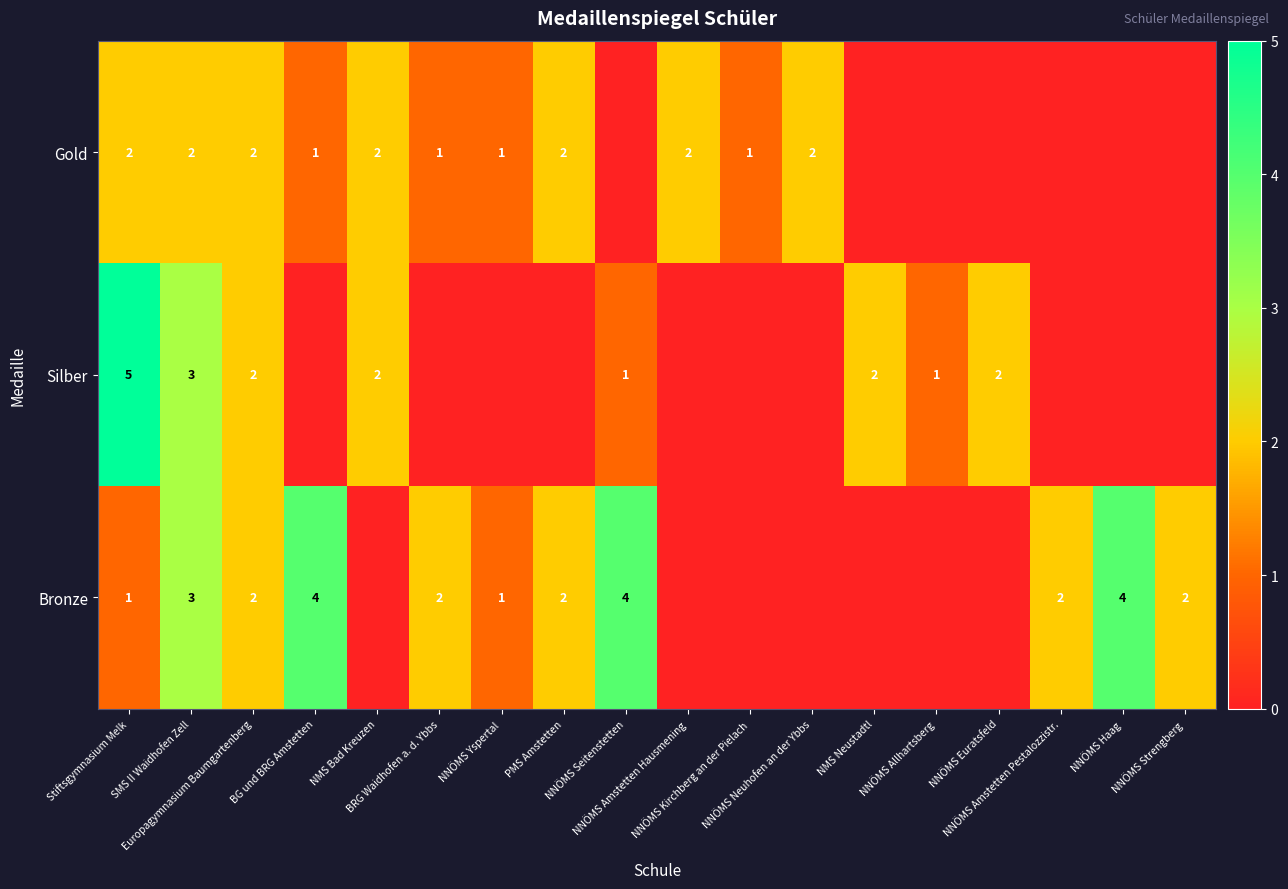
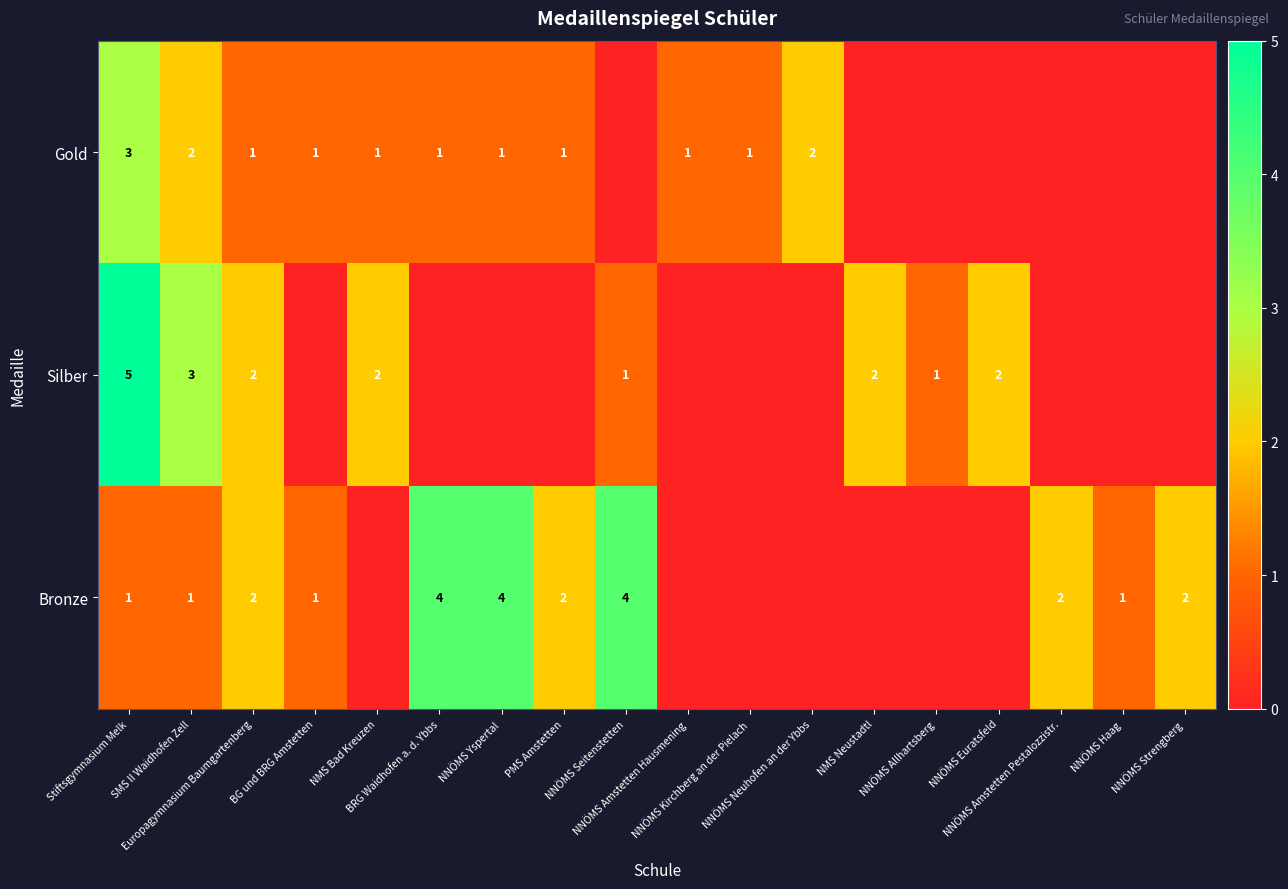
Gold, Stiftsgymnasium Melk: 2 -> 3
Gold, Europagymnasium Baumgartenberg: 2 -> 1
Gold, NMS Bad Kreuzen: 2 -> 1
Gold, PMS Amstetten: 2 -> 1
Gold, NNÖMS Amstetten Hausmening: 2 -> 1
Bronze, SMS II Waidhofen Zell: 3 -> 1
Bronze, BG und BRG Amstetten: 4 -> 1
Bronze, BRG Waidhofen a. d. Ybbs: 2 -> 4
Bronze, NNÖMS Yspertal: 1 -> 4
Bronze, NNÖMS Haag: 4 -> 1
